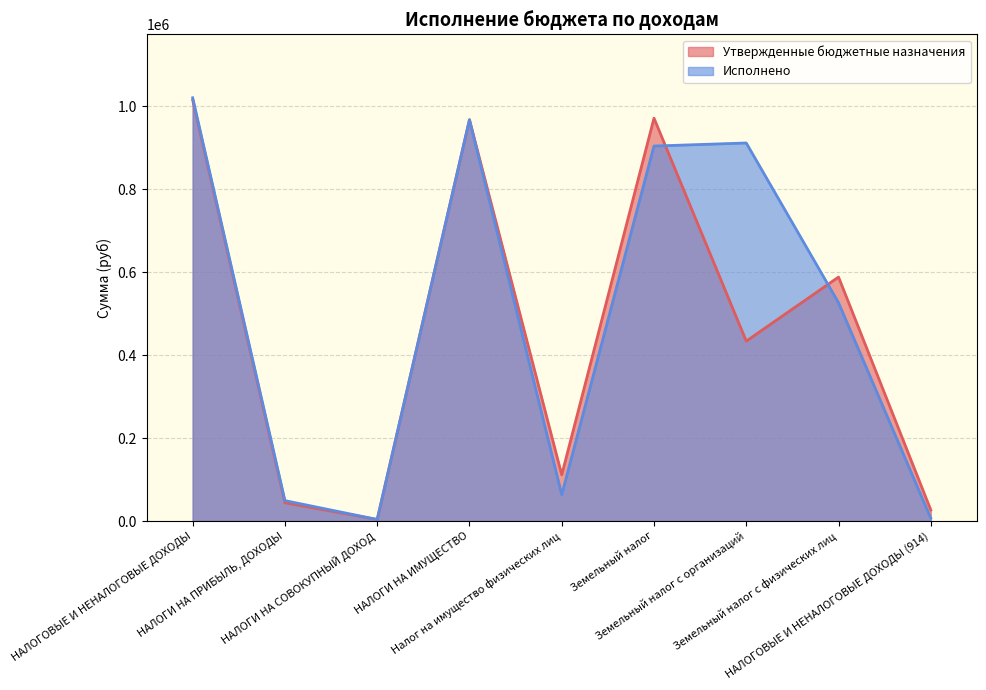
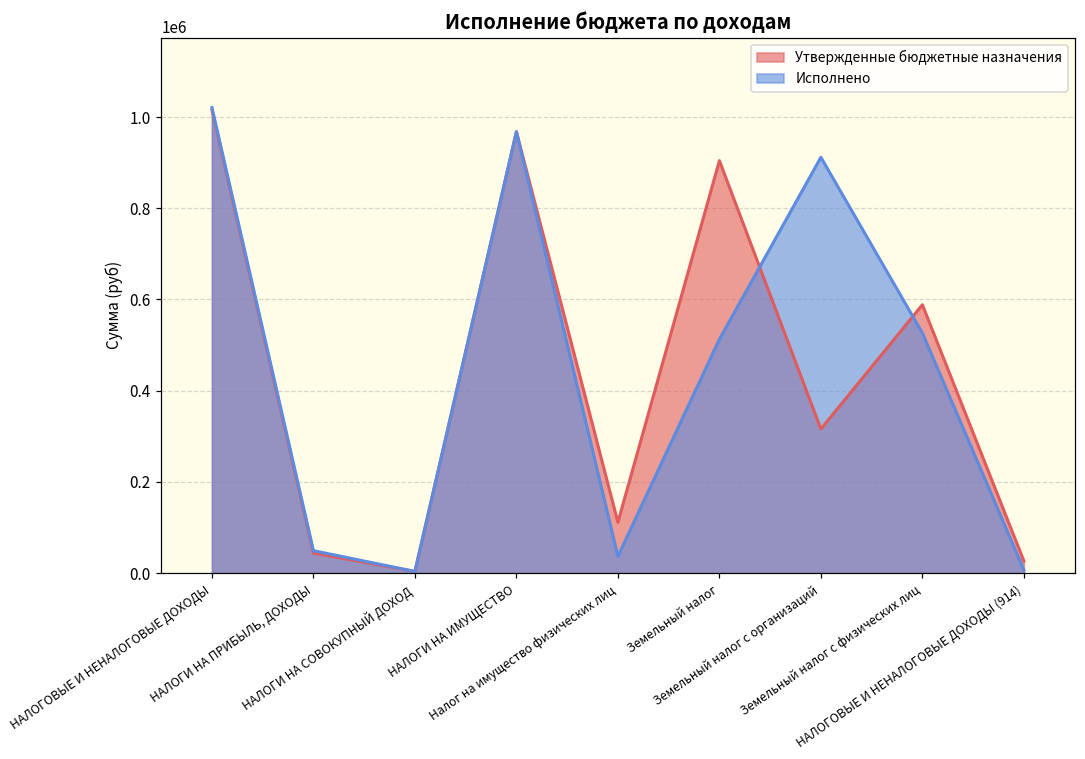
Исполнено, Налог на имущество физических лиц: 60000 -> 40000
Утвержденные бюджетные назначения, Земельный налог: 970000 -> 900000
Исполнено, Земельный налог: 900000 -> 510000
Утвержденные бюджетные назначения, Земельный налог с организаций: 430000 -> 320000
